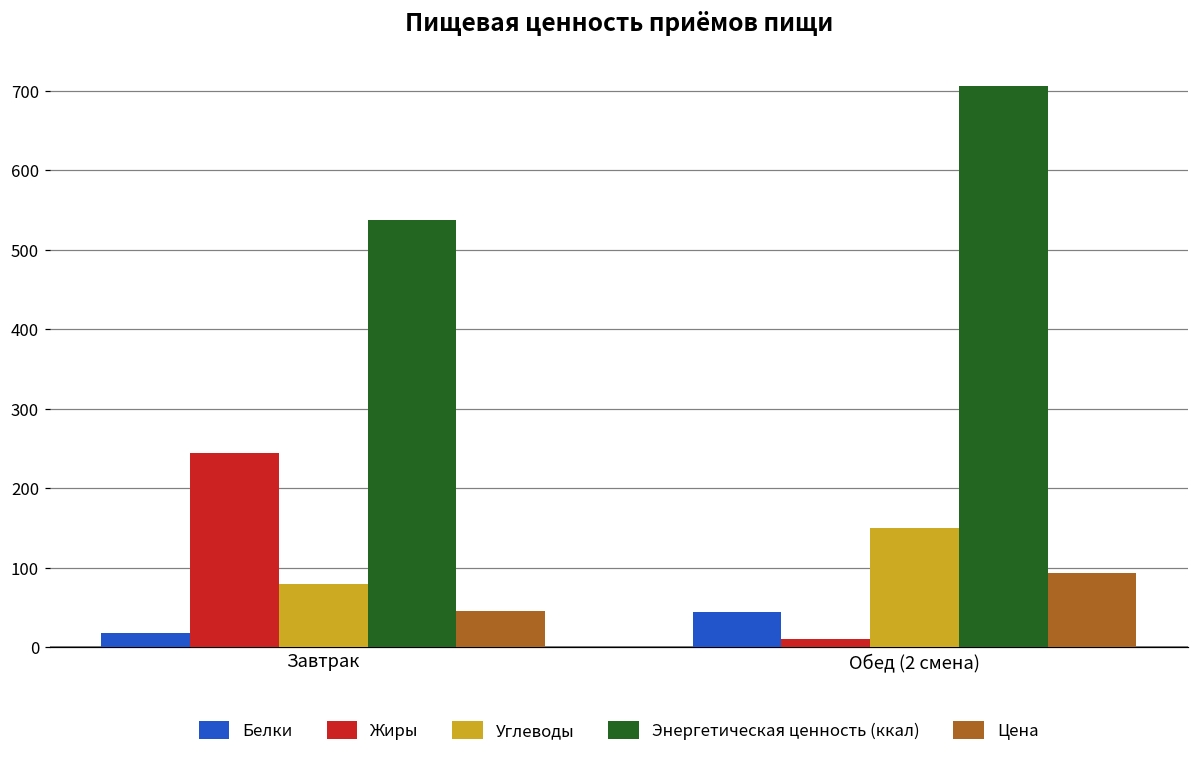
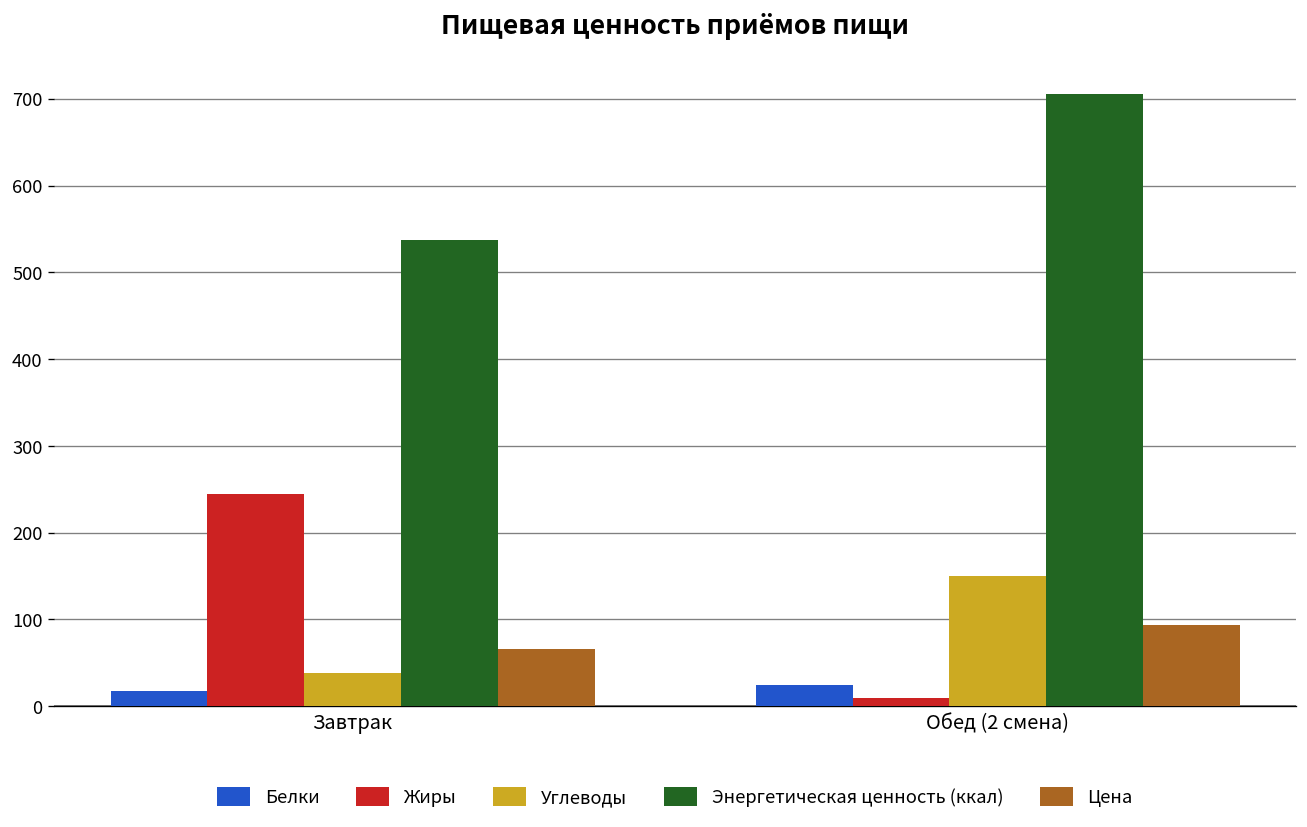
Углеводы, Завтрак: 80 -> 40
Цена, Завтрак: 50 -> 70
Белки, Обед (2 смена): 40 -> 20
